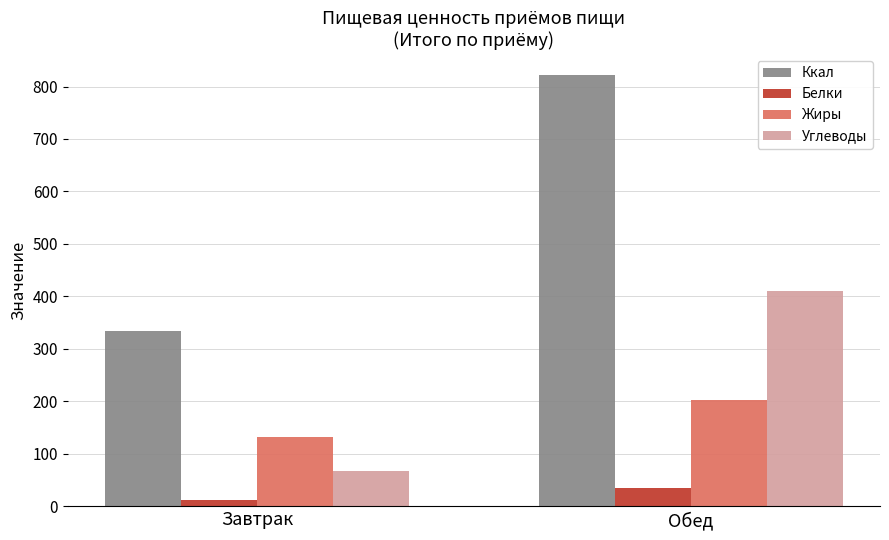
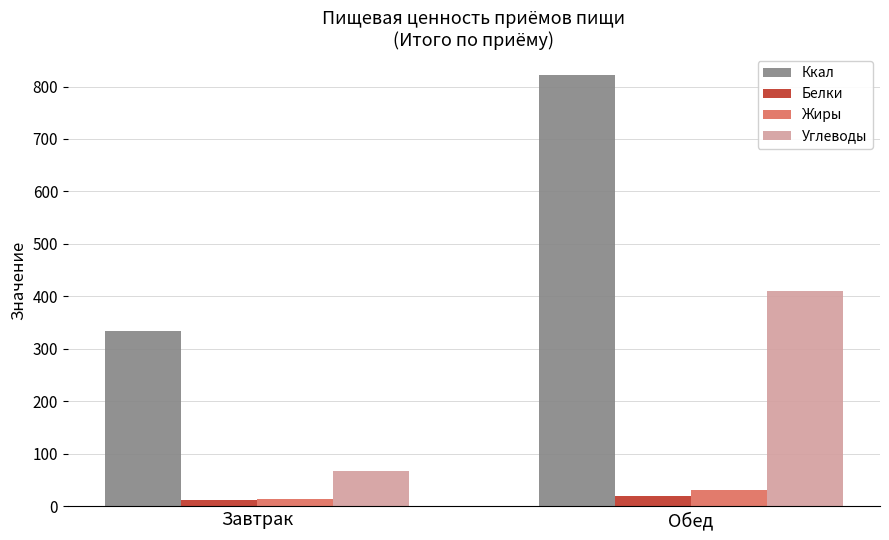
Жиры, Завтрак: 130 -> 10
Белки, Обед: 30 -> 20
Жиры, Обед: 200 -> 30
